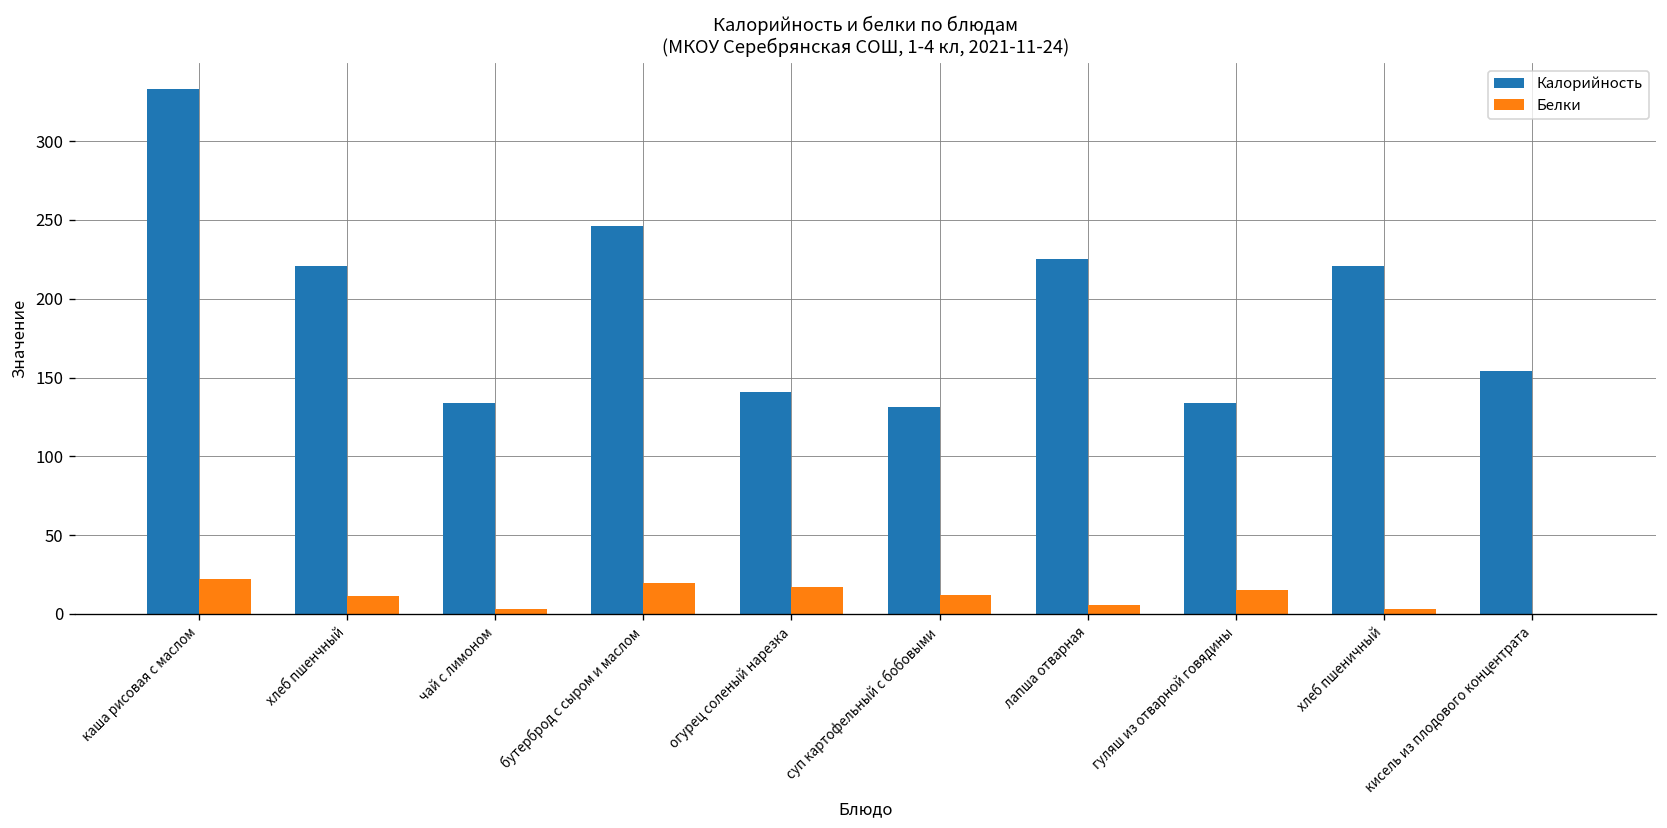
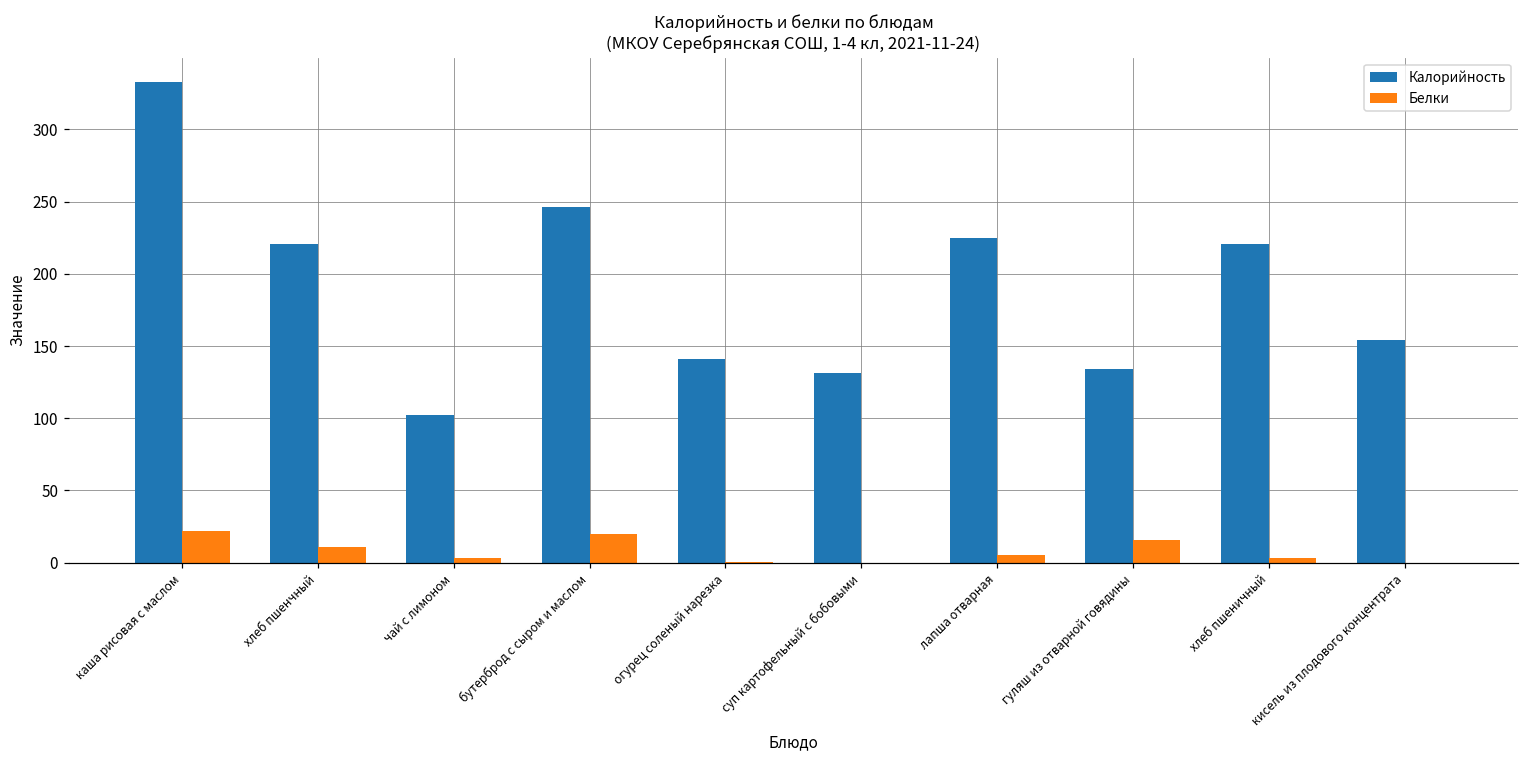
Калорийность, чай с лимоном: 134 -> 102
Белки, огурец соленый нарезка: 17 -> 0
Белки, суп картофельный с бобовыми: 12 -> 0
